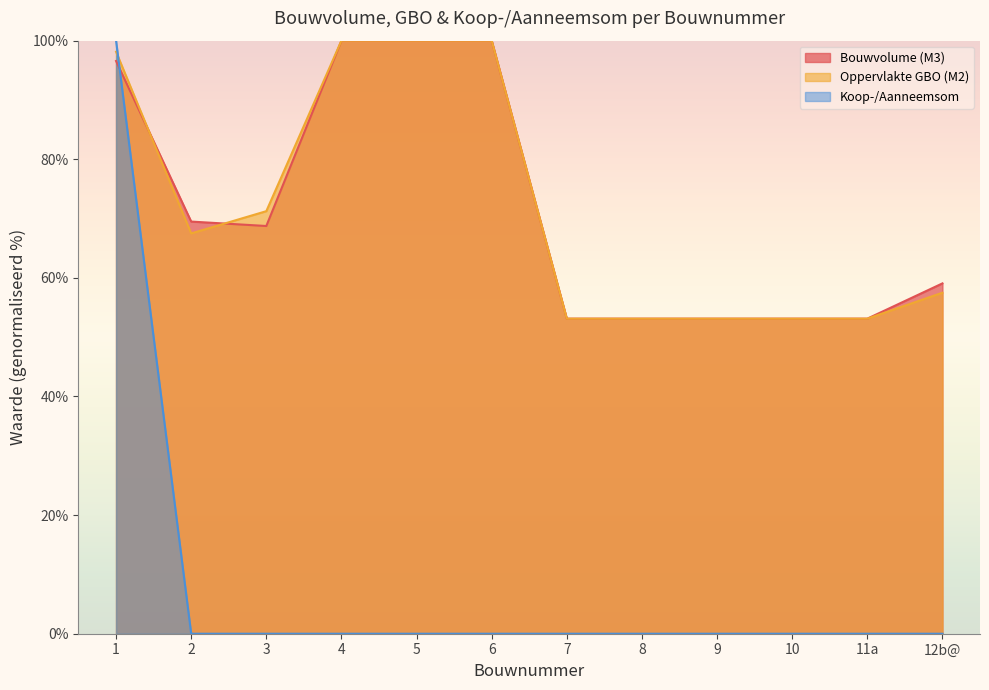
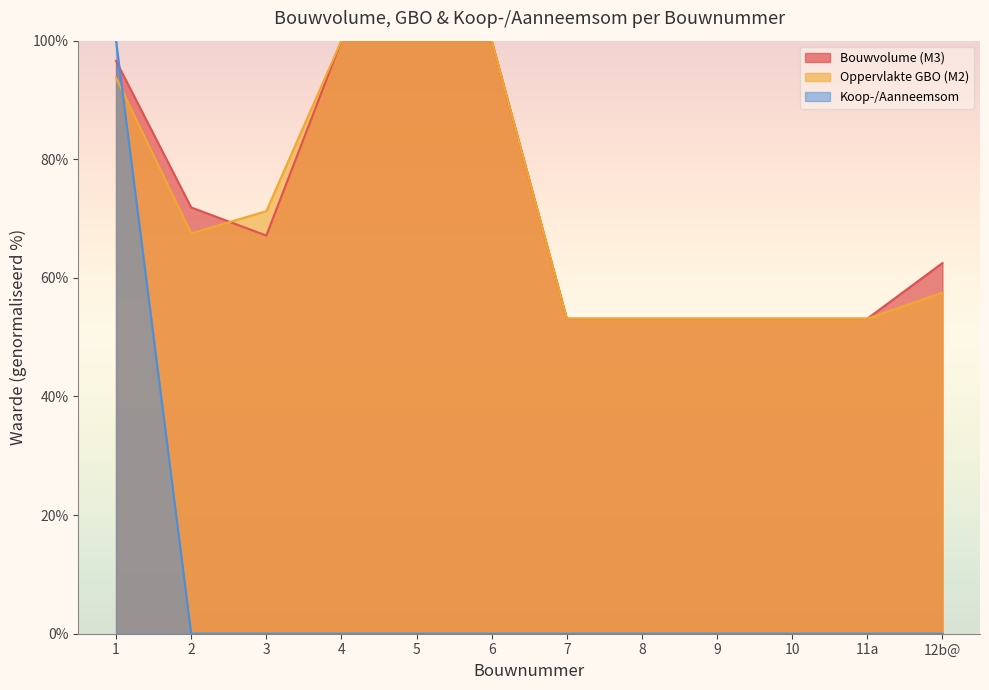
Oppervlakte GBO (M2), 1: 98% -> 94%
Bouwvolume (M3), 2: 69% -> 72%
Bouwvolume (M3), 3: 69% -> 67%
Bouwvolume (M3), 12b@: 59% -> 63%
